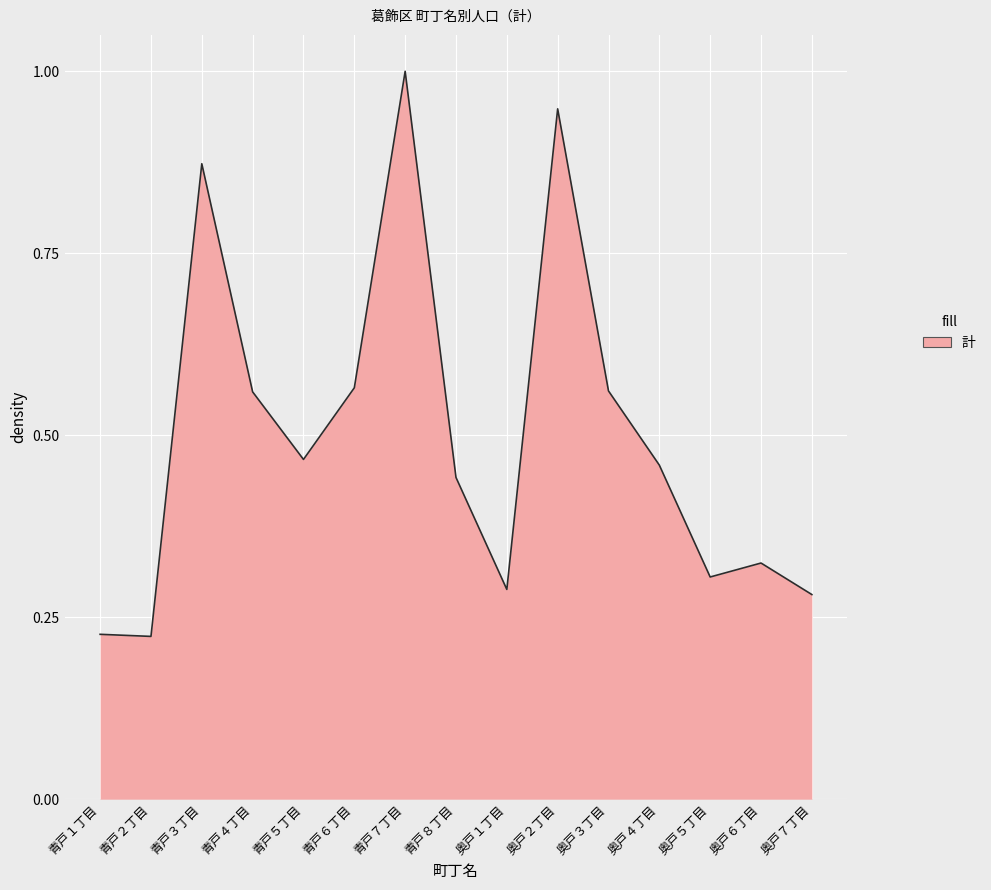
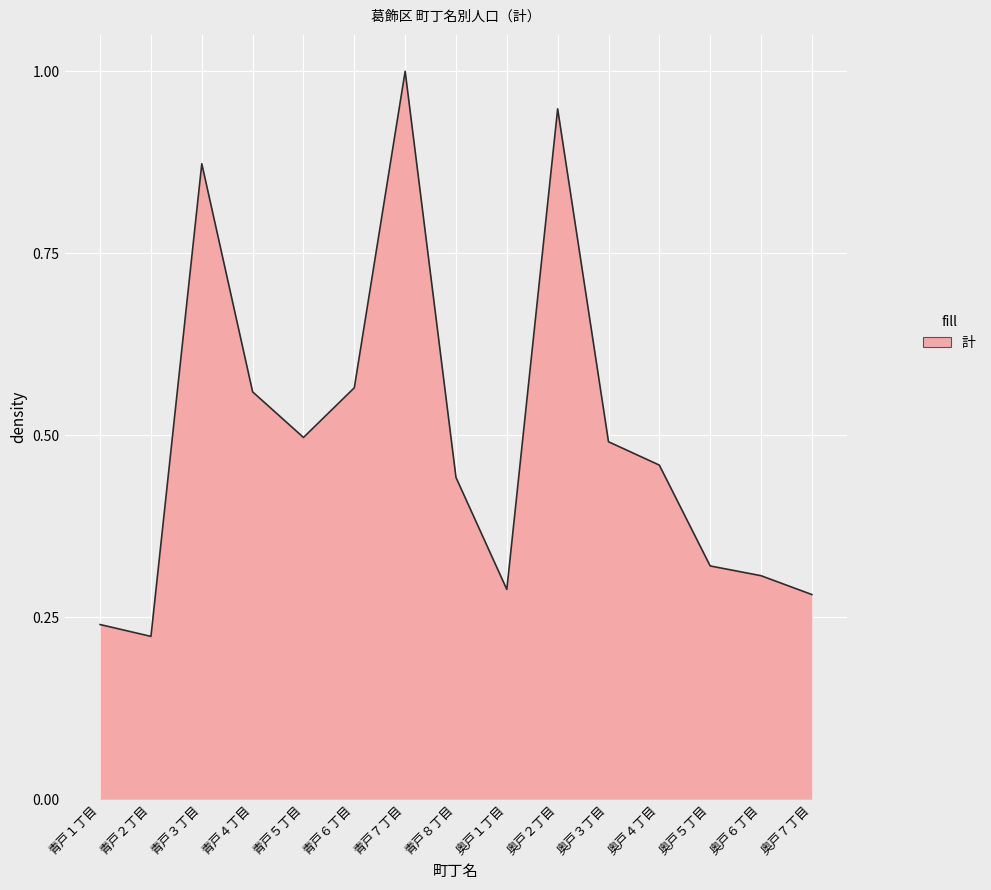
青戸１丁目: 0.23 -> 0.24
青戸５丁目: 0.47 -> 0.50
奥戸３丁目: 0.56 -> 0.49
奥戸５丁目: 0.31 -> 0.32
奥戸６丁目: 0.32 -> 0.31
